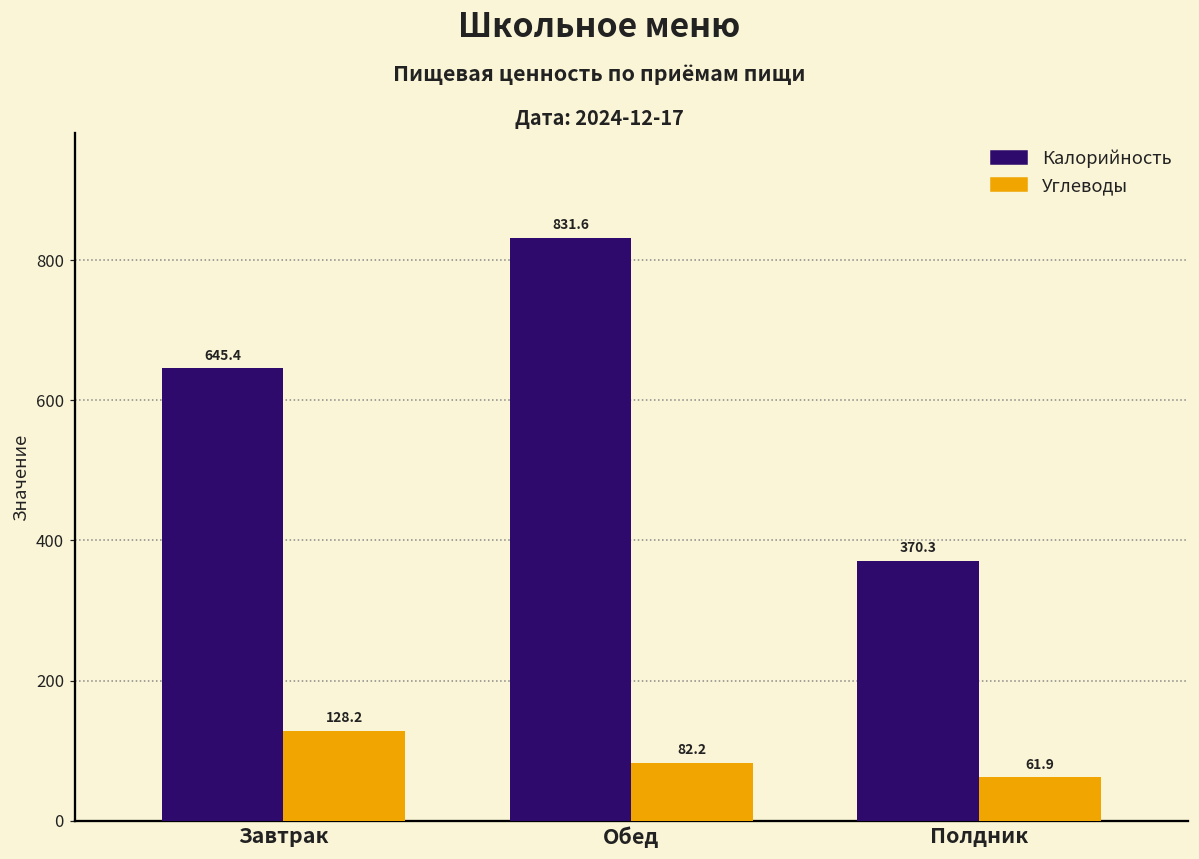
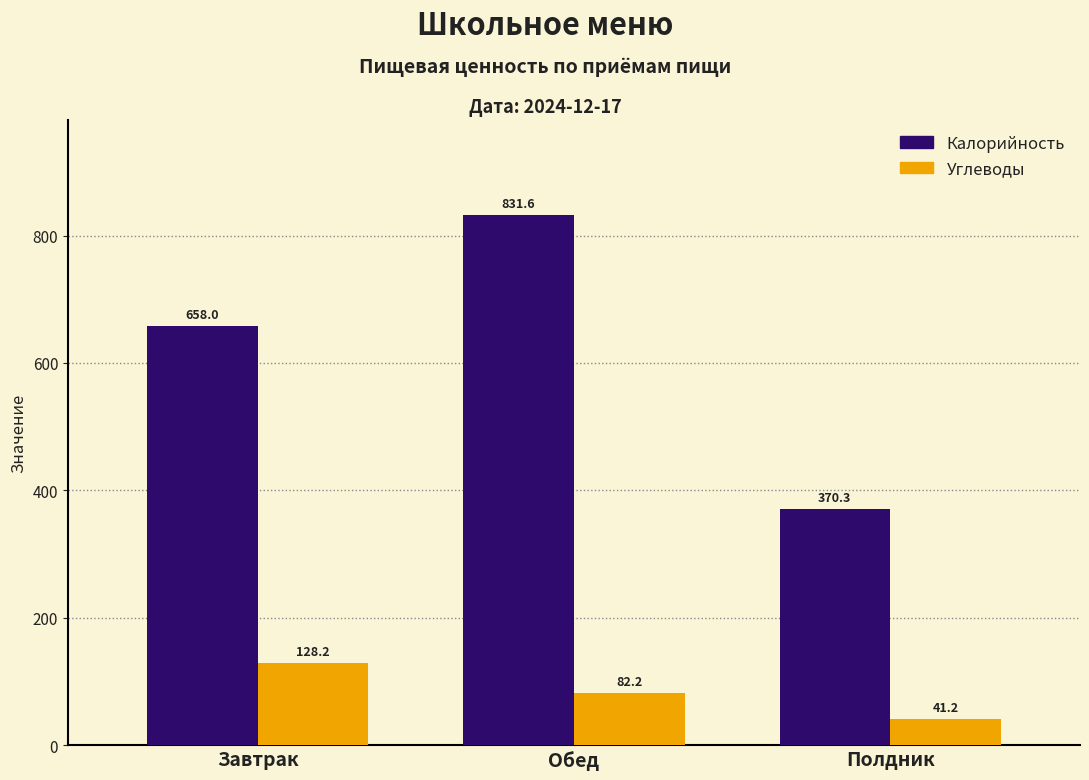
Калорийность, Завтрак: 645.4 -> 658.0
Углеводы, Полдник: 61.9 -> 41.2
